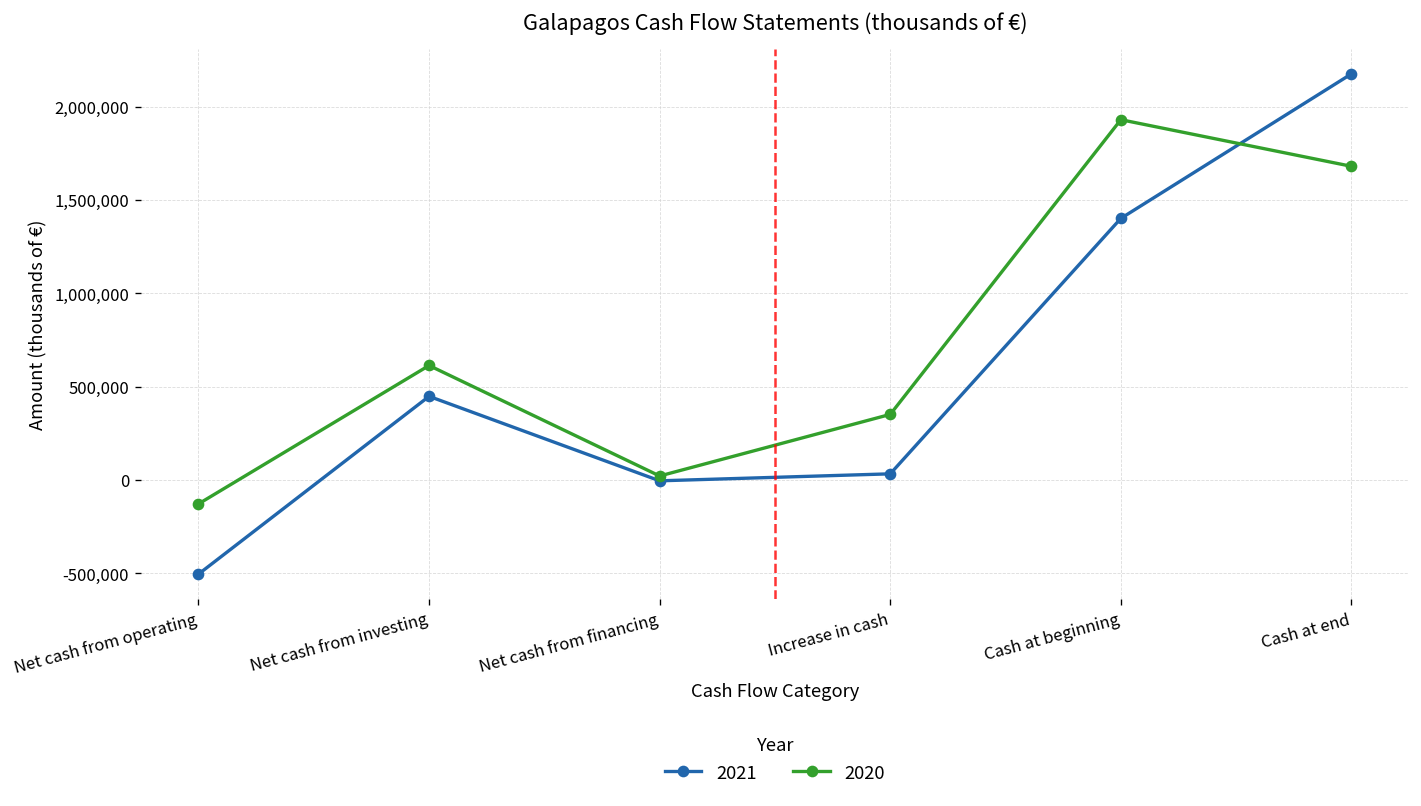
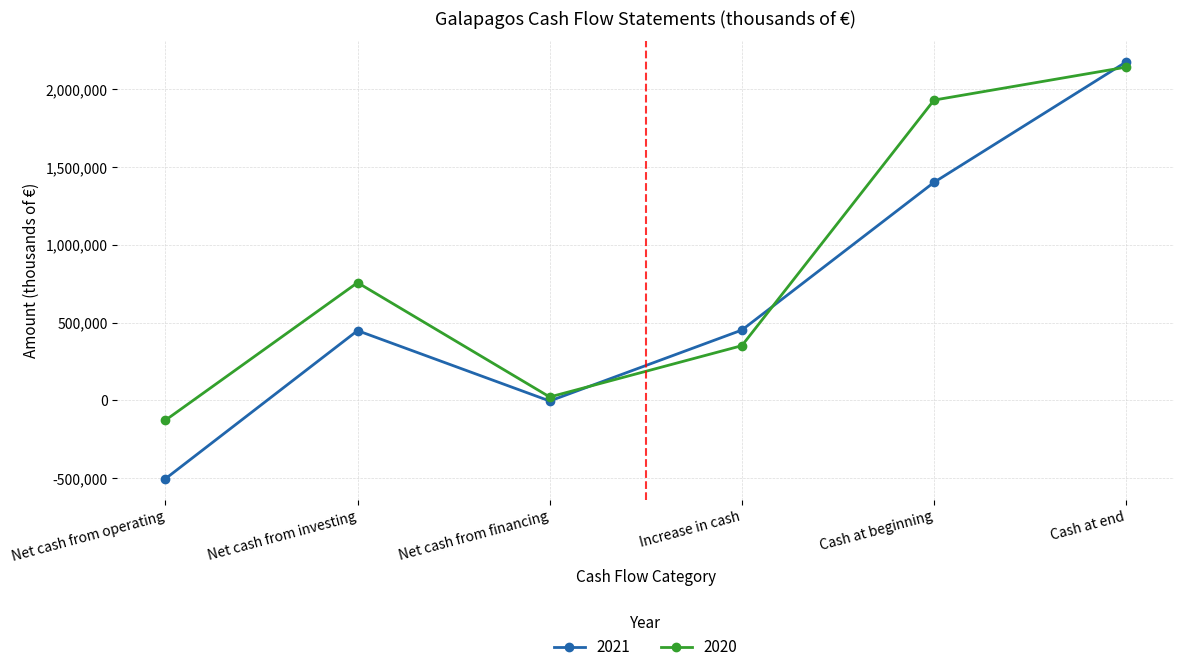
2020, Net cash from investing: 610,000 -> 760,000
2021, Increase in cash: 30,000 -> 450,000
2020, Cash at end: 1,680,000 -> 2,140,000
